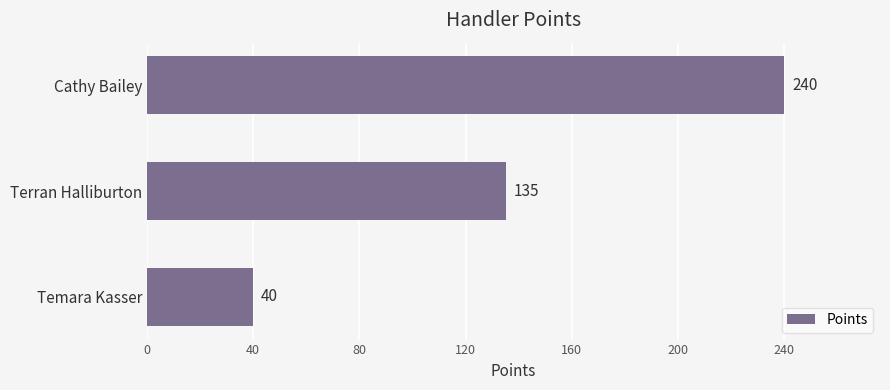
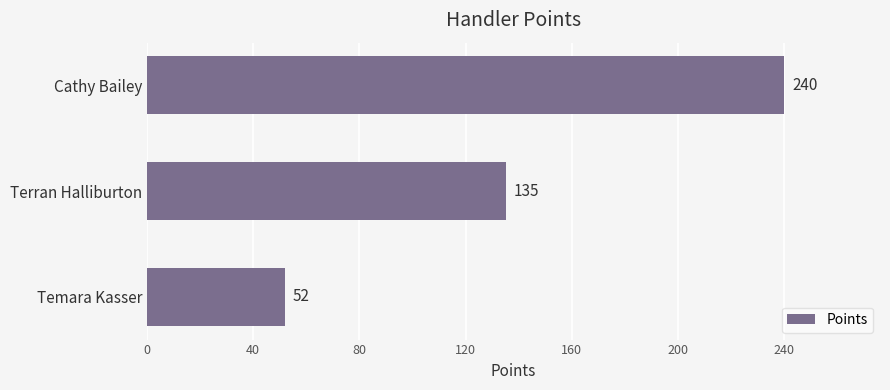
Temara Kasser: 40 -> 52
